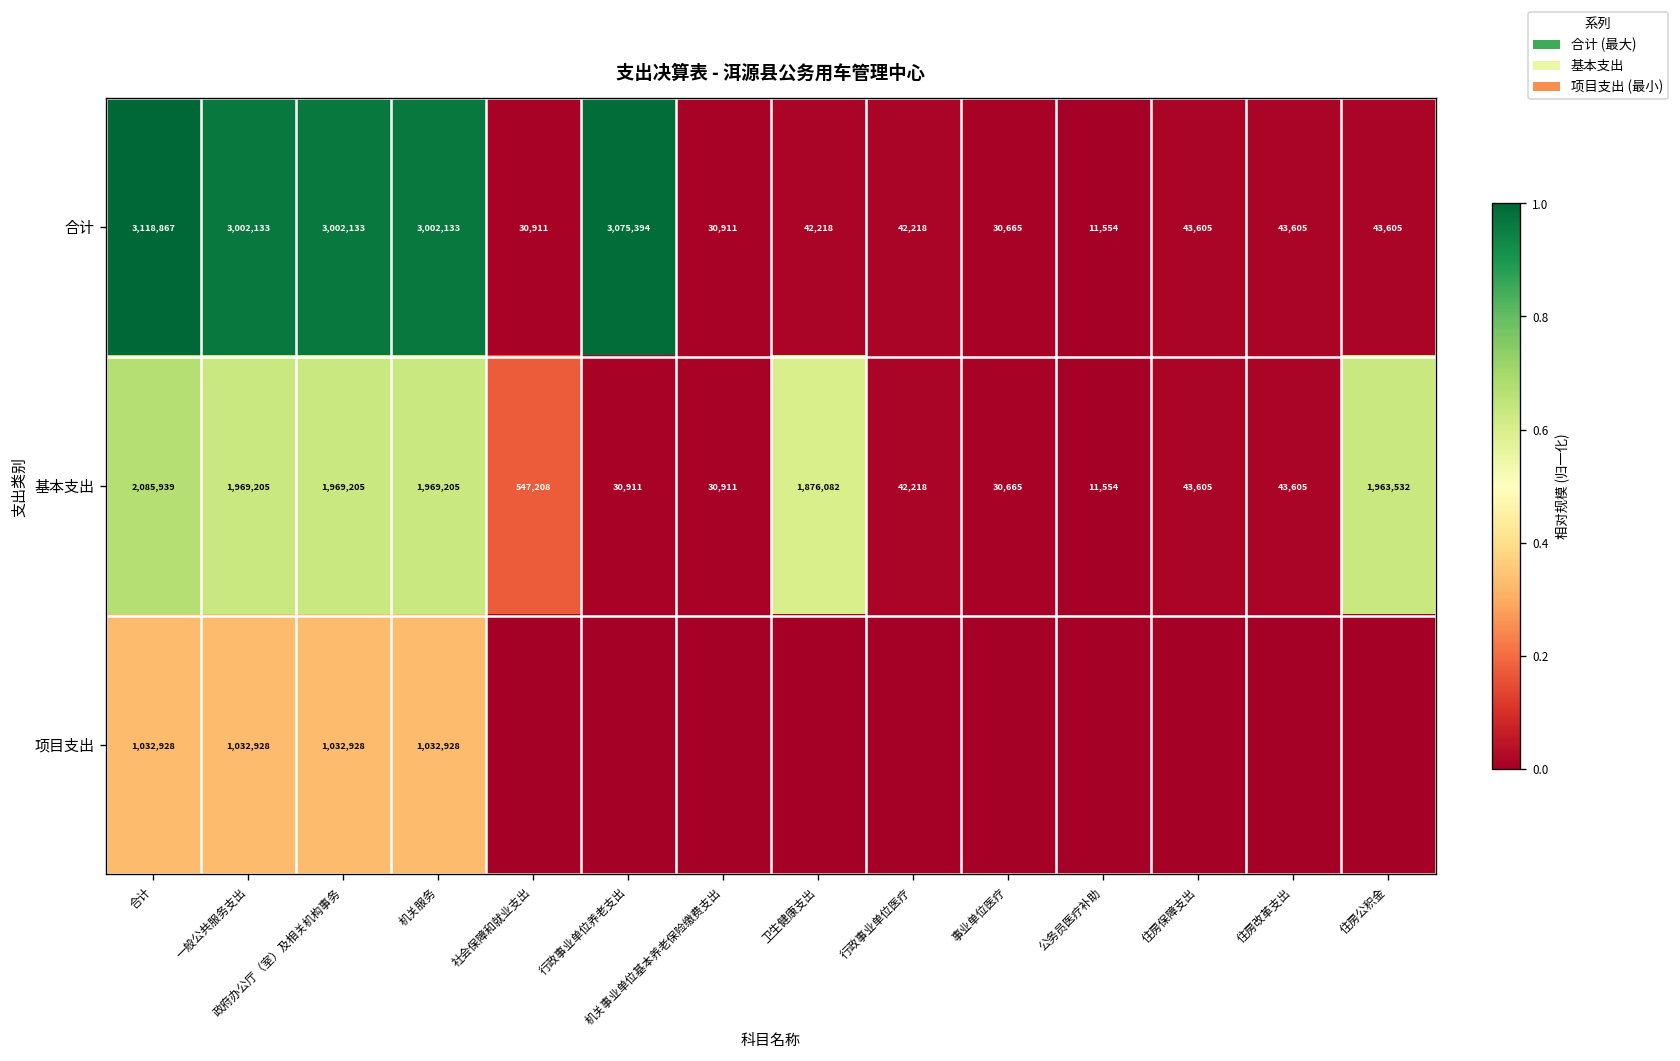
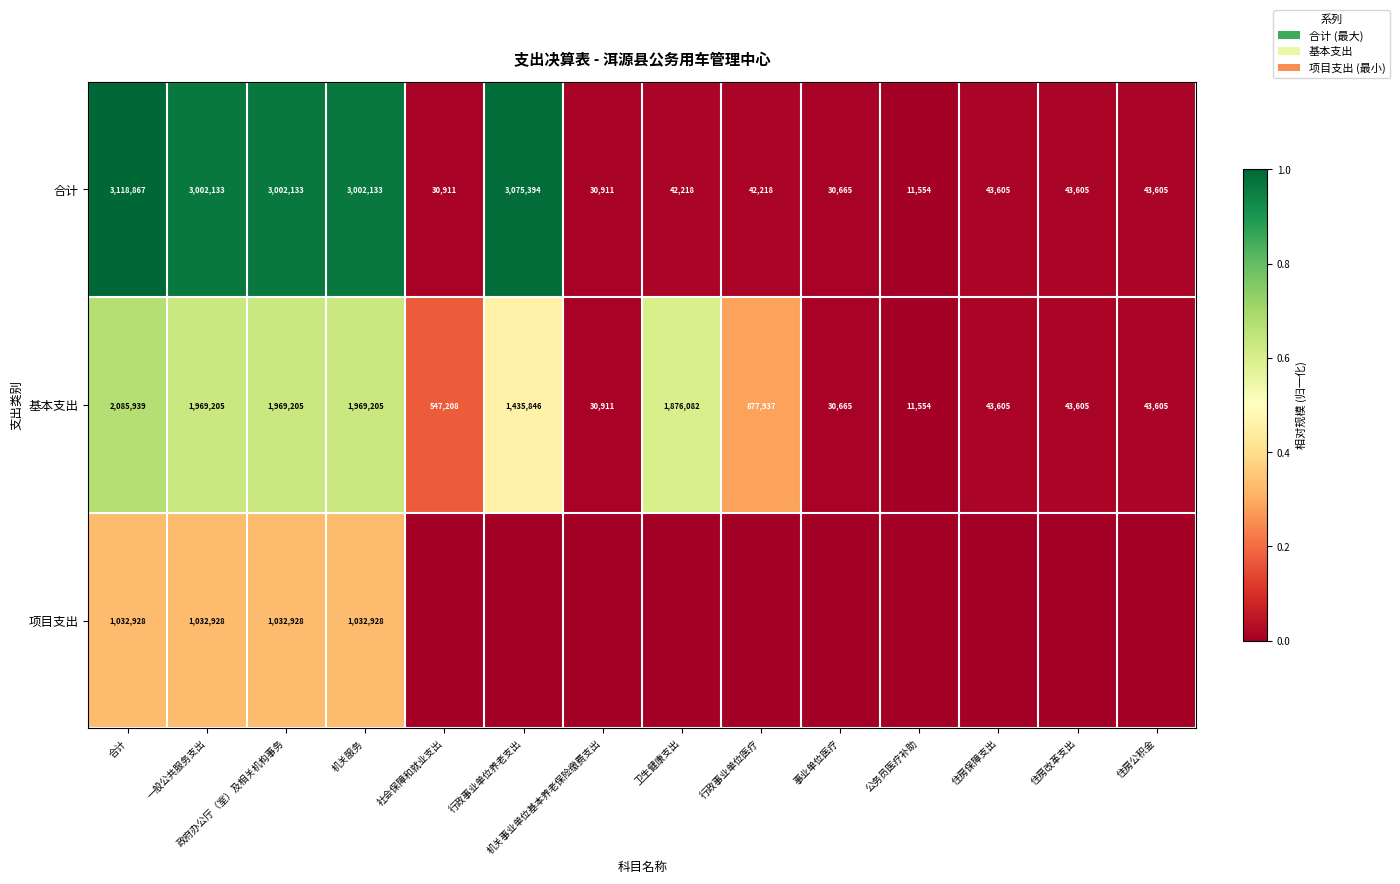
基本支出, 行政事业单位养老支出: 30,911 -> 1,435,846
基本支出, 行政事业单位医疗: 42,218 -> 877,937
基本支出, 住房公积金: 1,963,532 -> 43,605
